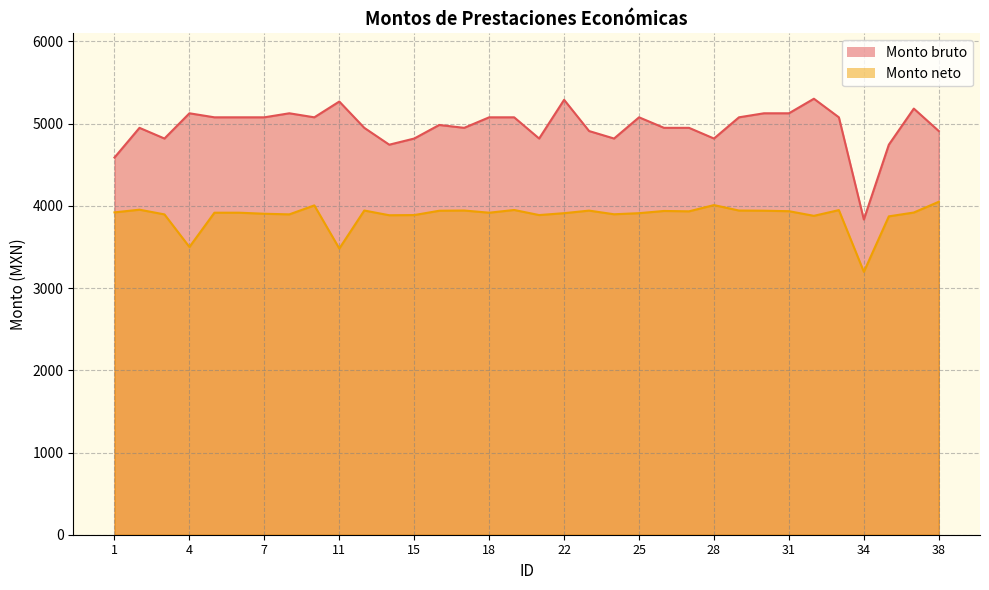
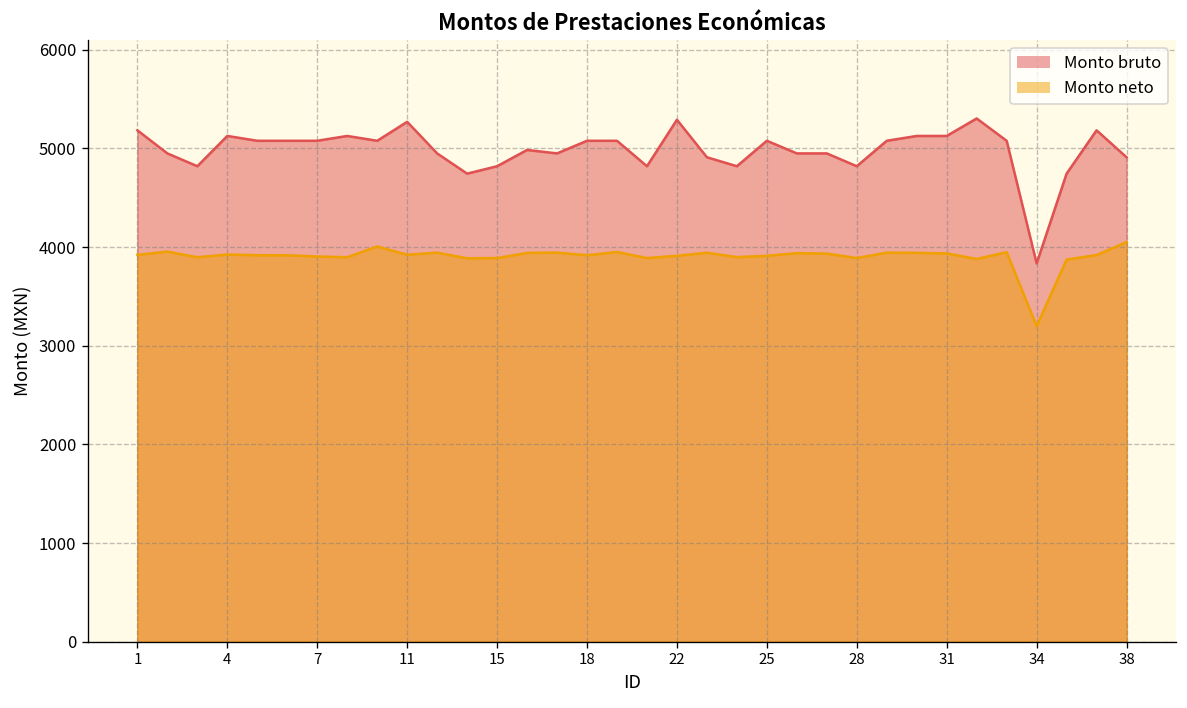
Monto bruto, 1: 4600 -> 5200
Monto neto, 4: 3500 -> 3900
Monto neto, 11: 3500 -> 3900
Monto neto, 28: 4000 -> 3900
